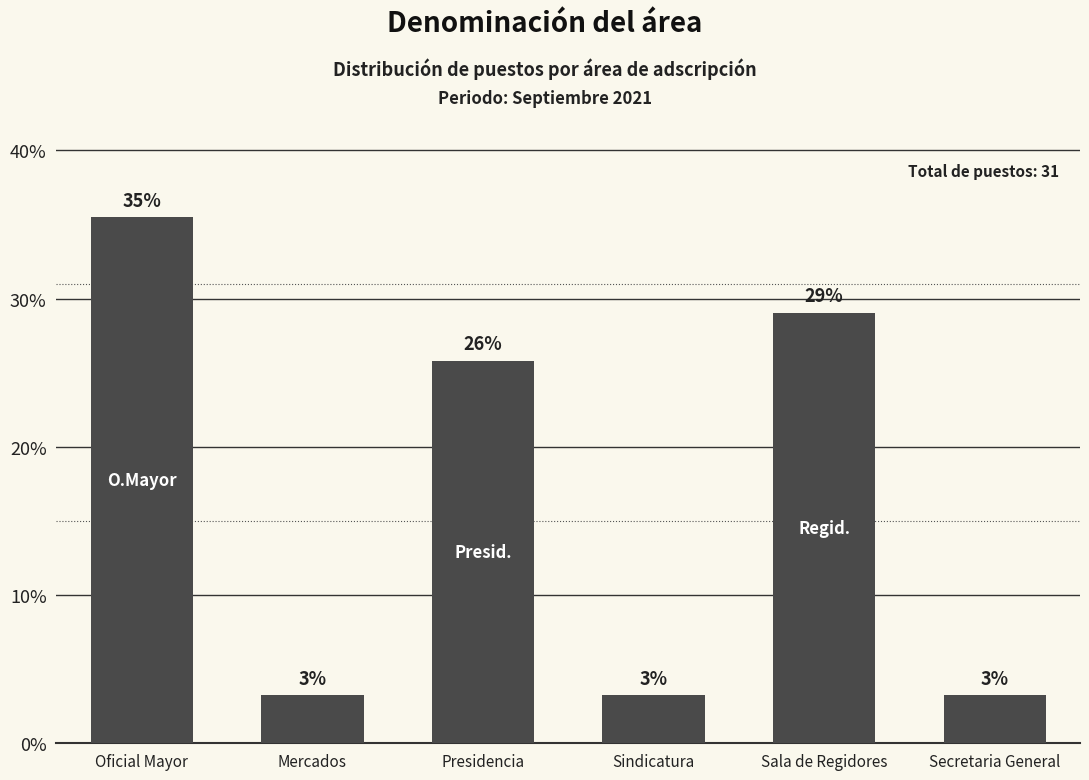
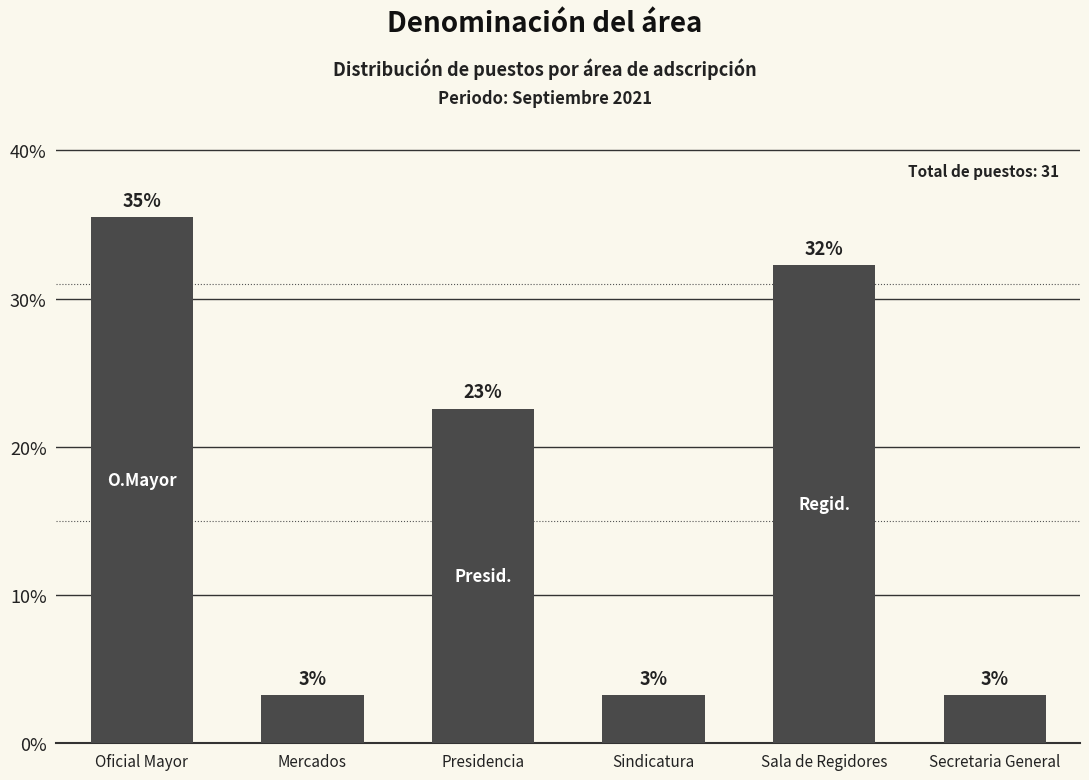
Presidencia: 26% -> 23%
Sala de Regidores: 29% -> 32%
